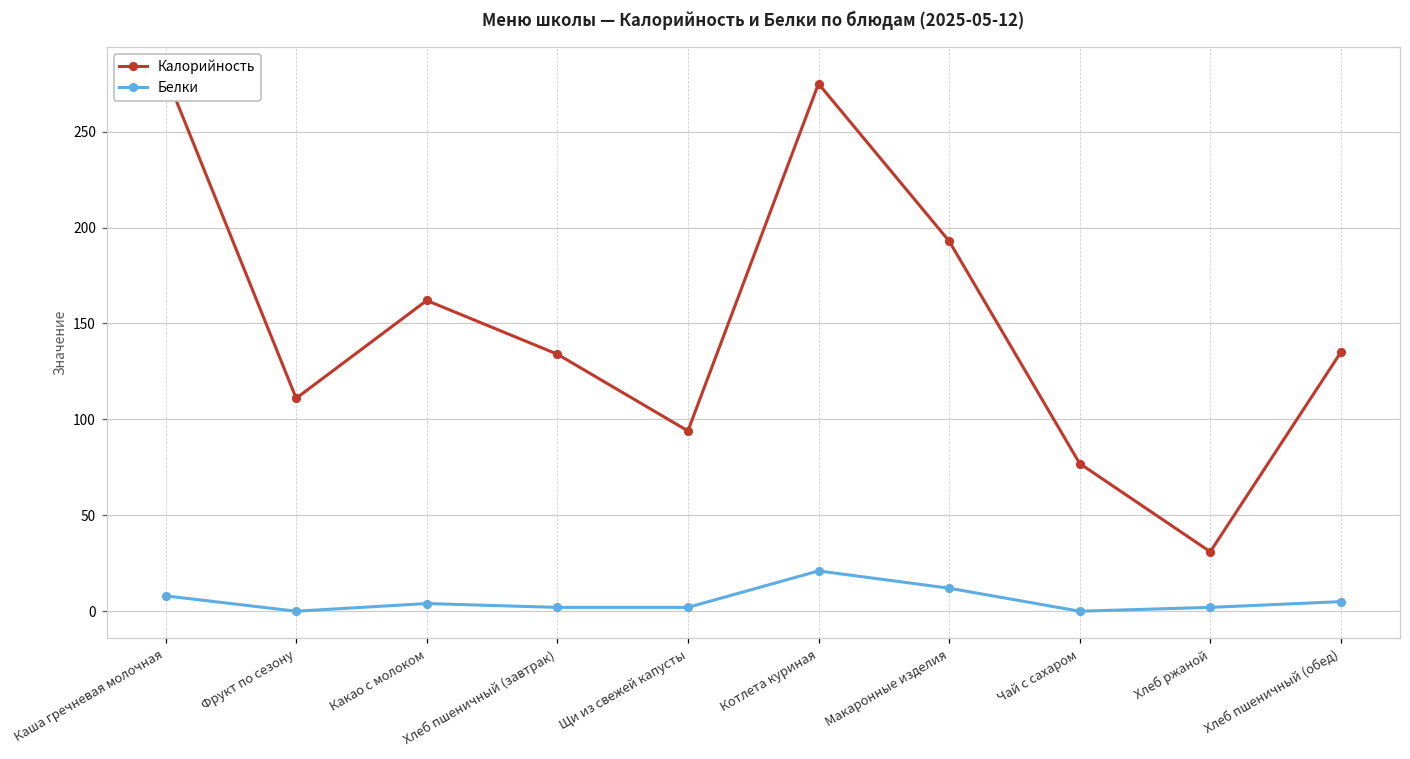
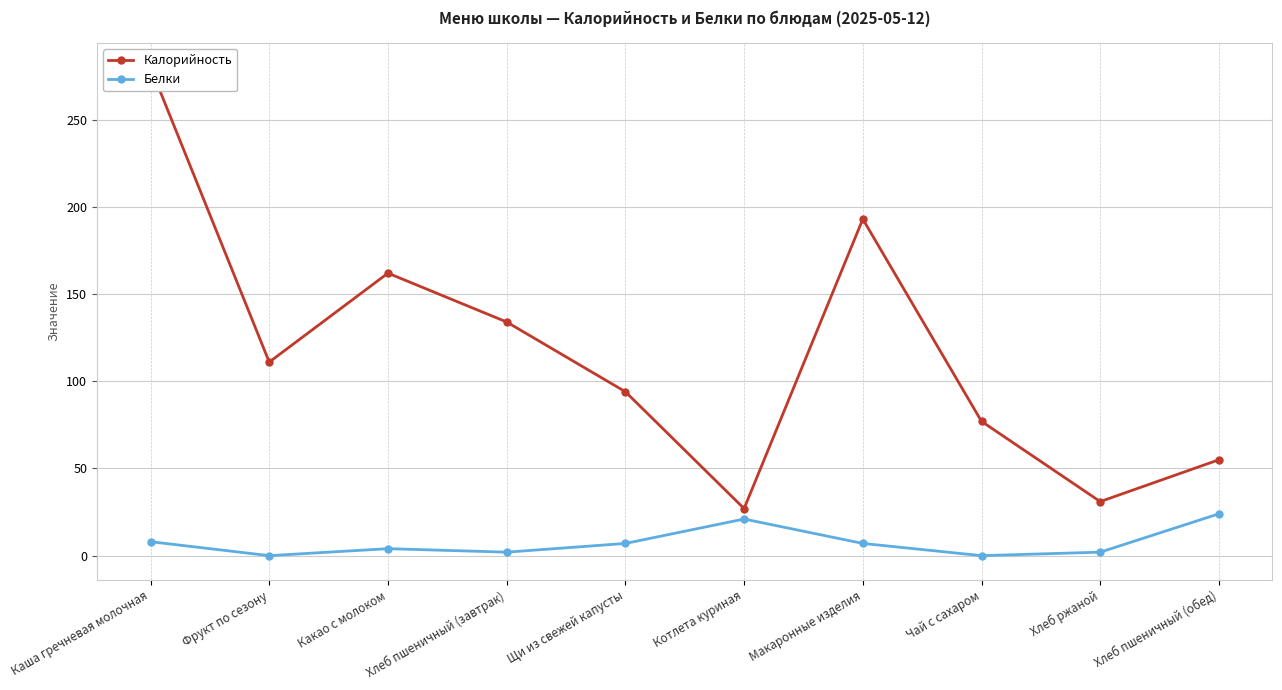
Белки, Щи из свежей капусты: 2 -> 7
Калорийность, Котлета куриная: 275 -> 27
Белки, Макаронные изделия: 12 -> 7
Калорийность, Хлеб пшеничный (обед): 135 -> 55
Белки, Хлеб пшеничный (обед): 5 -> 24
